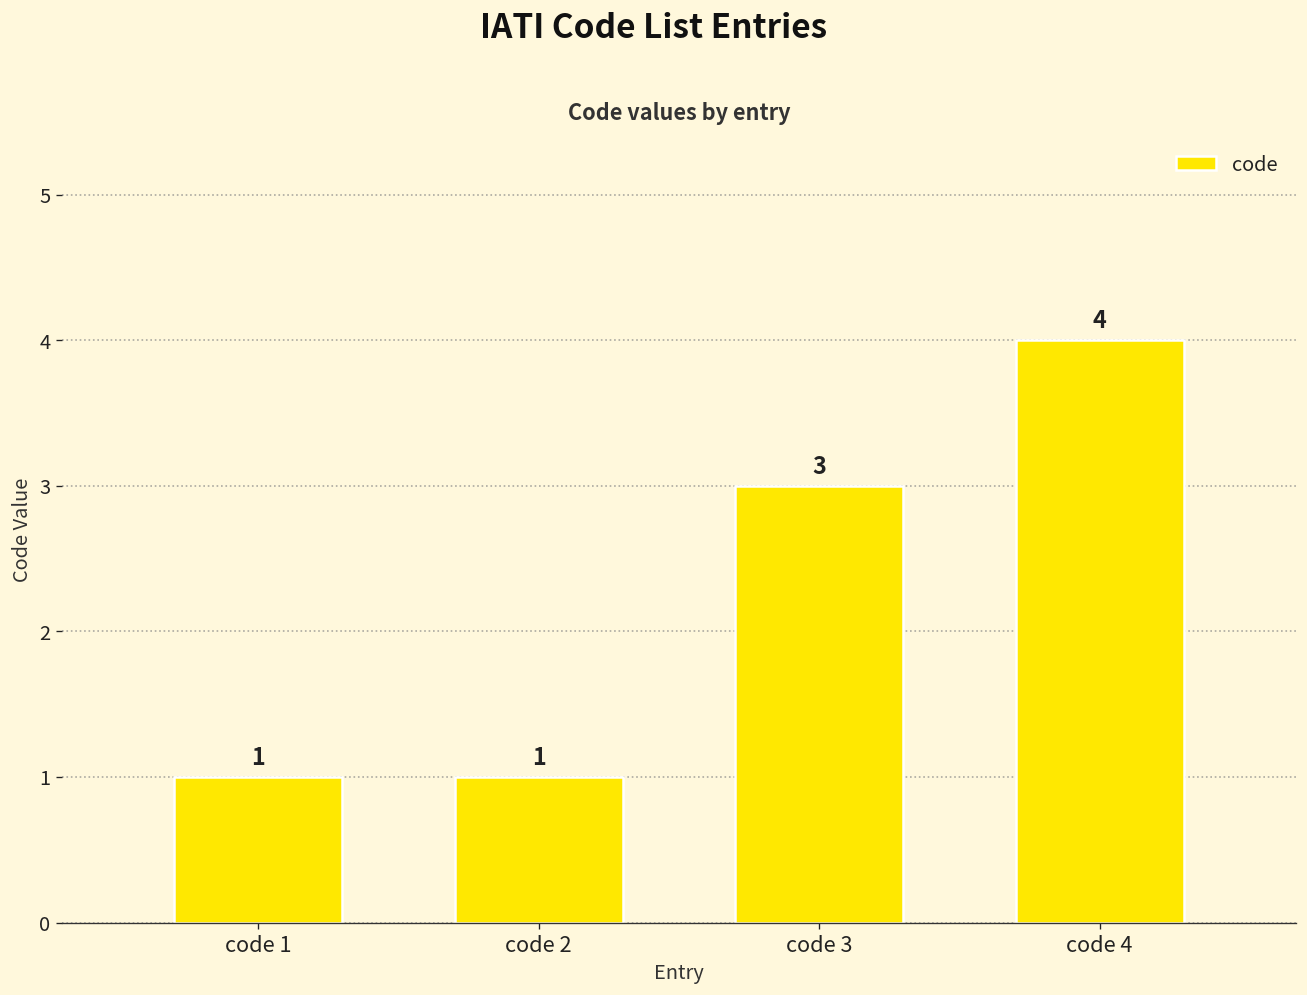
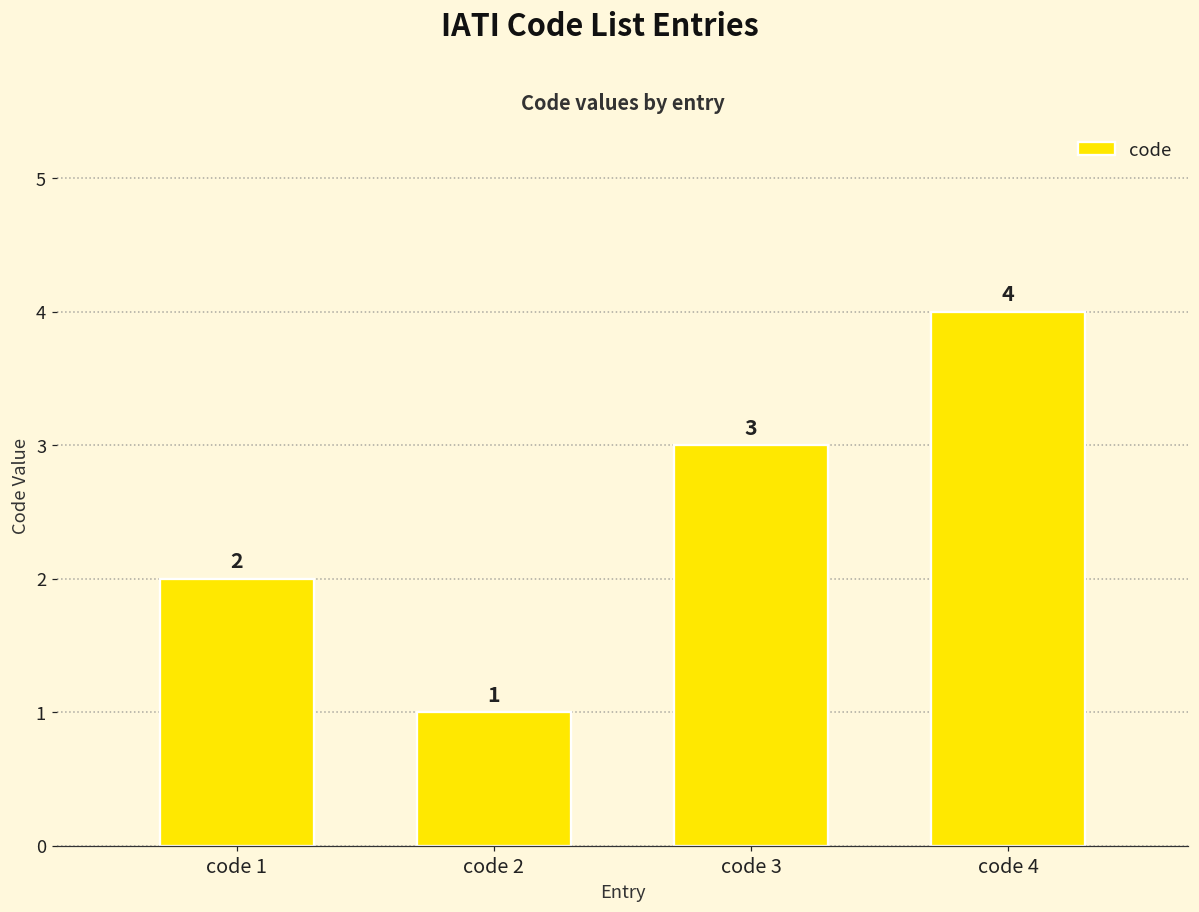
code 1: 1 -> 2
